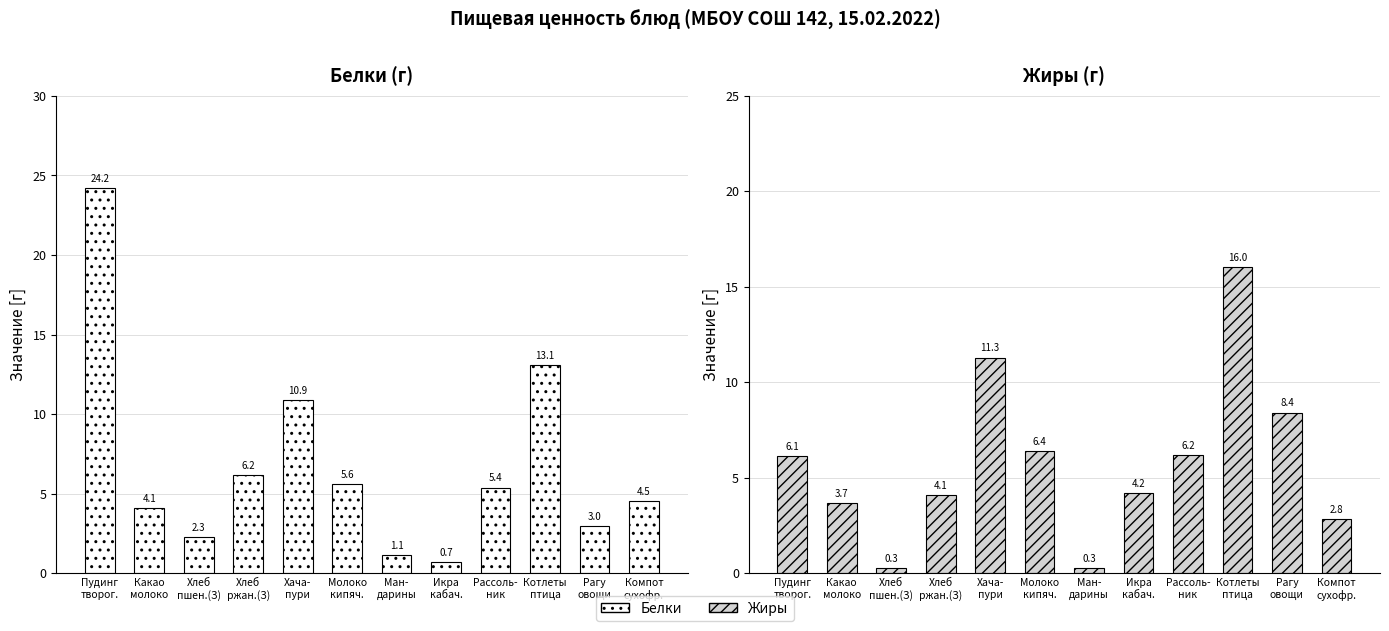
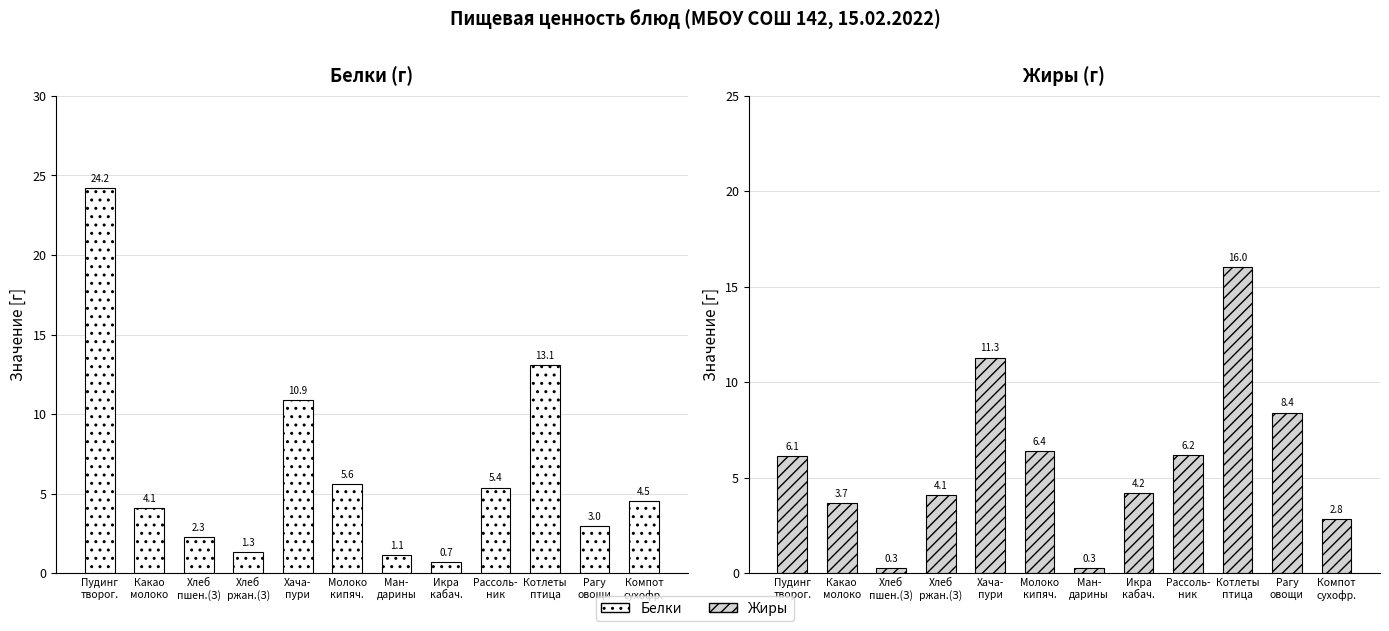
Белки (г), Хлеб ржан.(З): 6.2 -> 1.3
